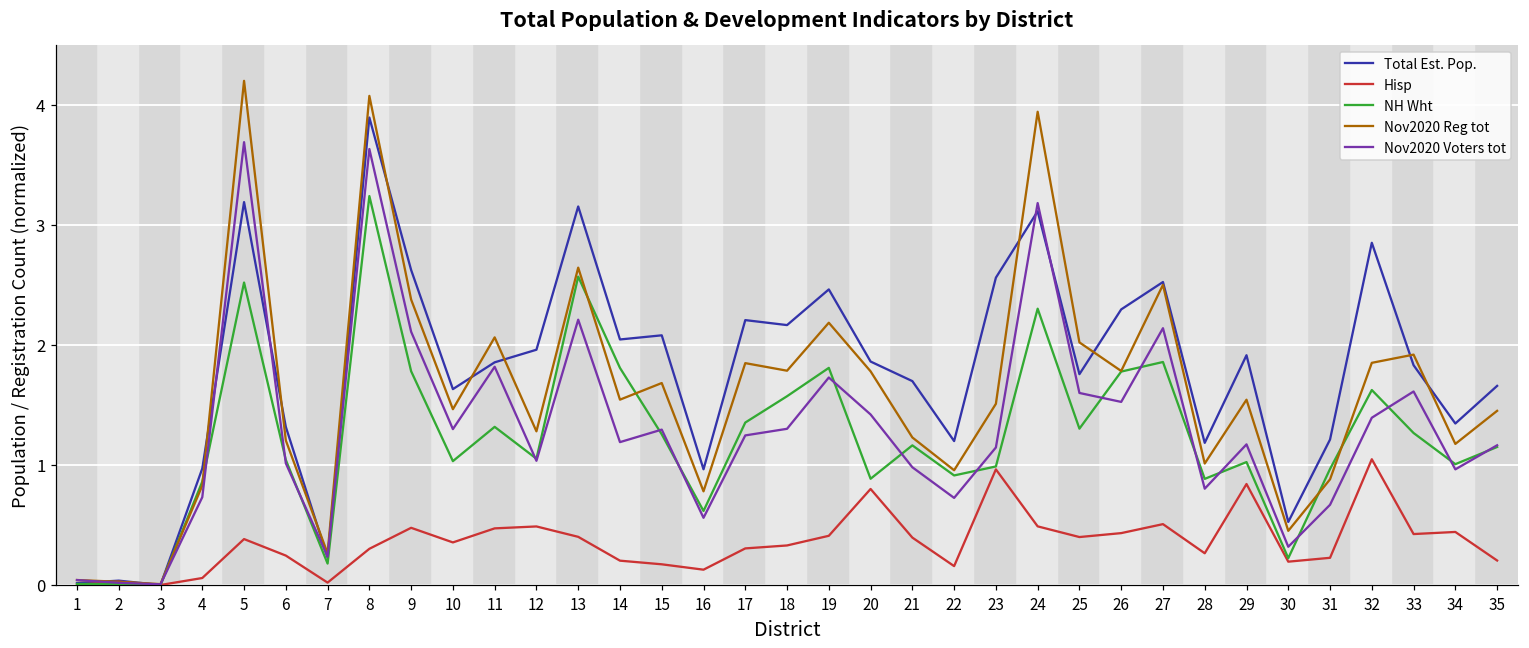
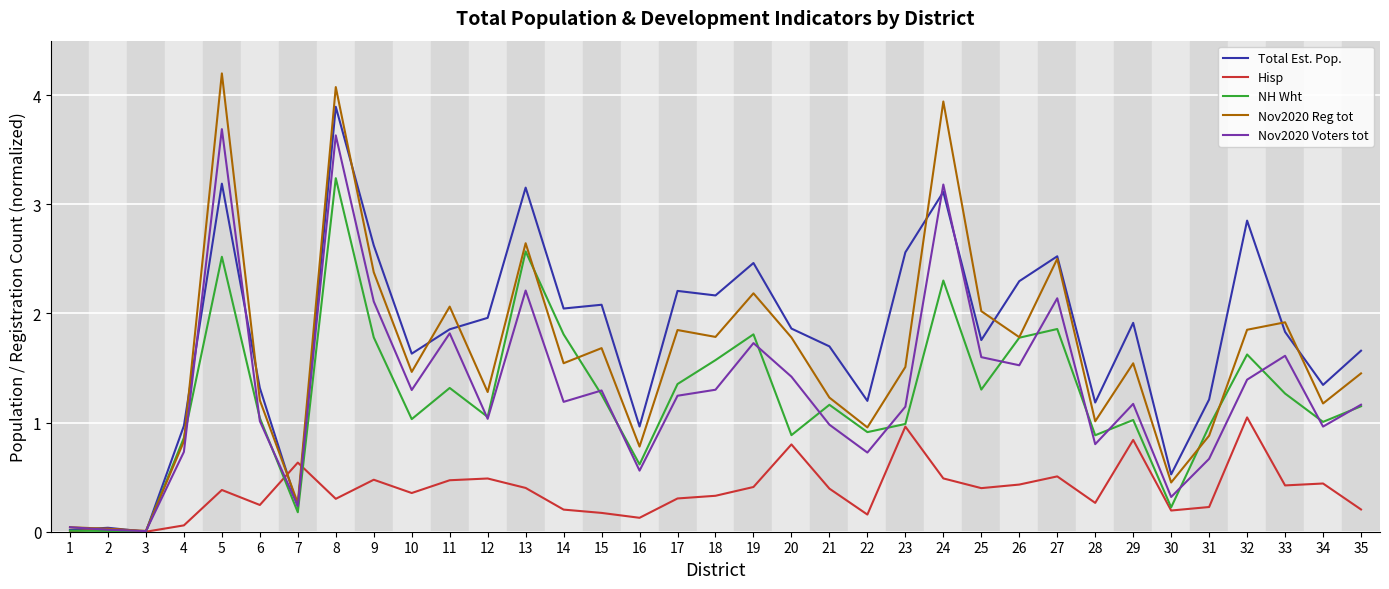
Hisp, 7: 0.02 -> 0.63
